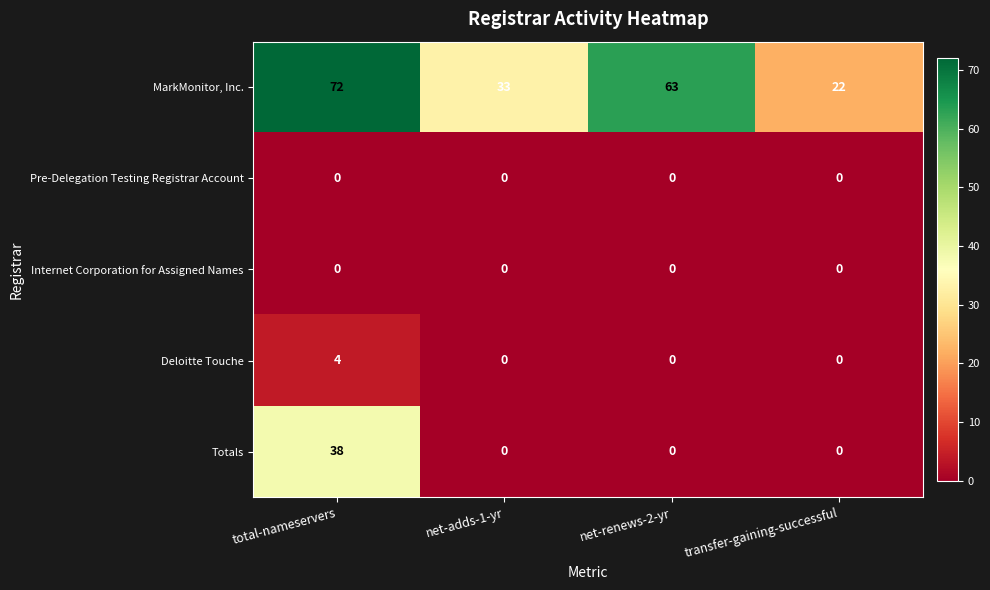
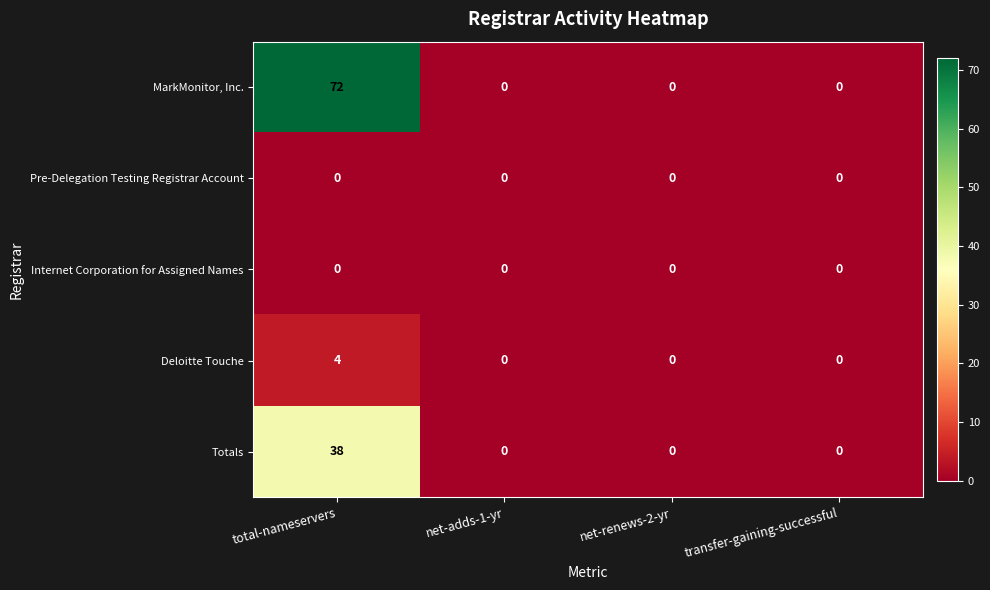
MarkMonitor, Inc., net-adds-1-yr: 33 -> 0
MarkMonitor, Inc., net-renews-2-yr: 63 -> 0
MarkMonitor, Inc., transfer-gaining-successful: 22 -> 0
